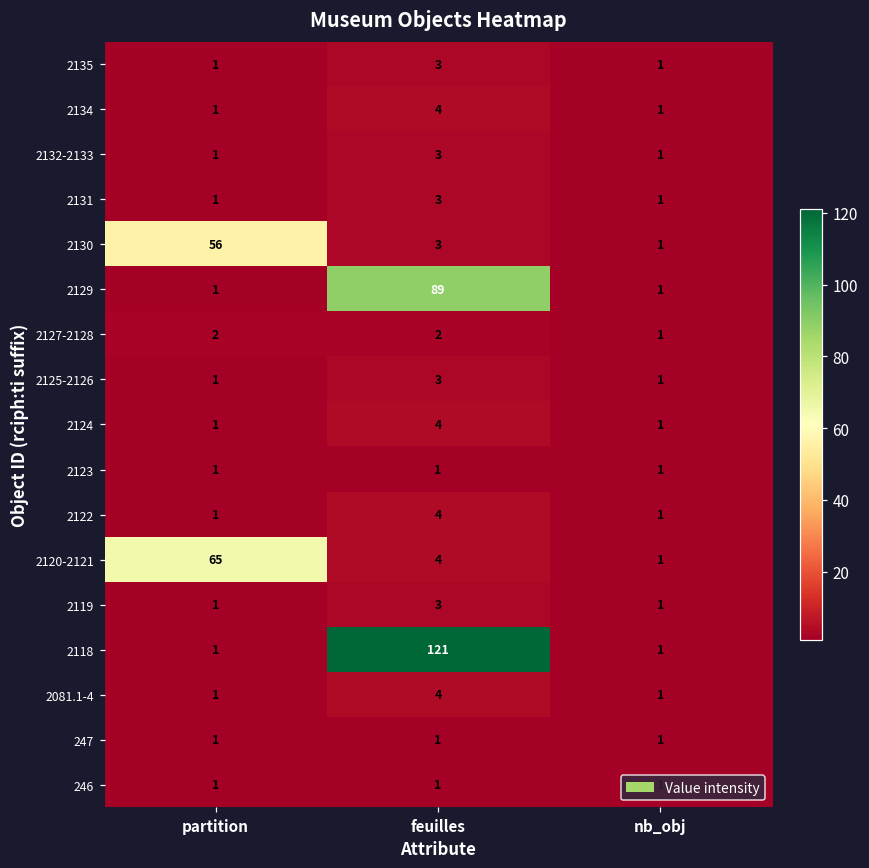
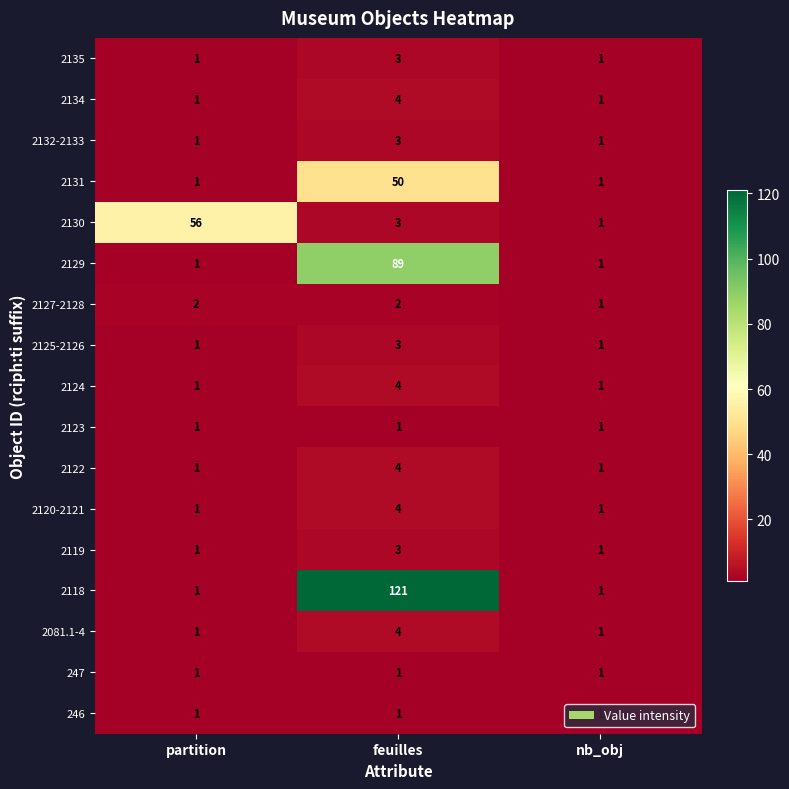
2131, feuilles: 3 -> 50
2120-2121, partition: 65 -> 1
